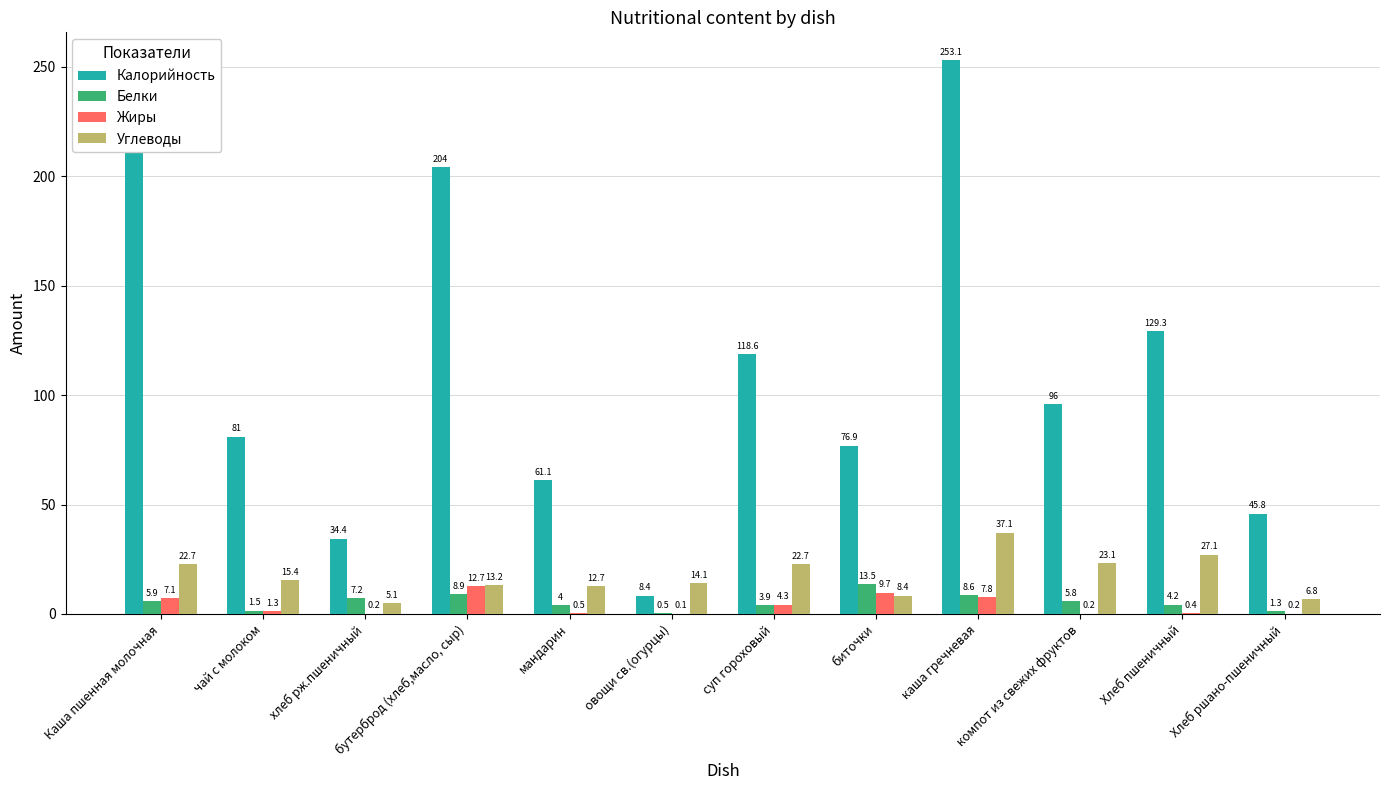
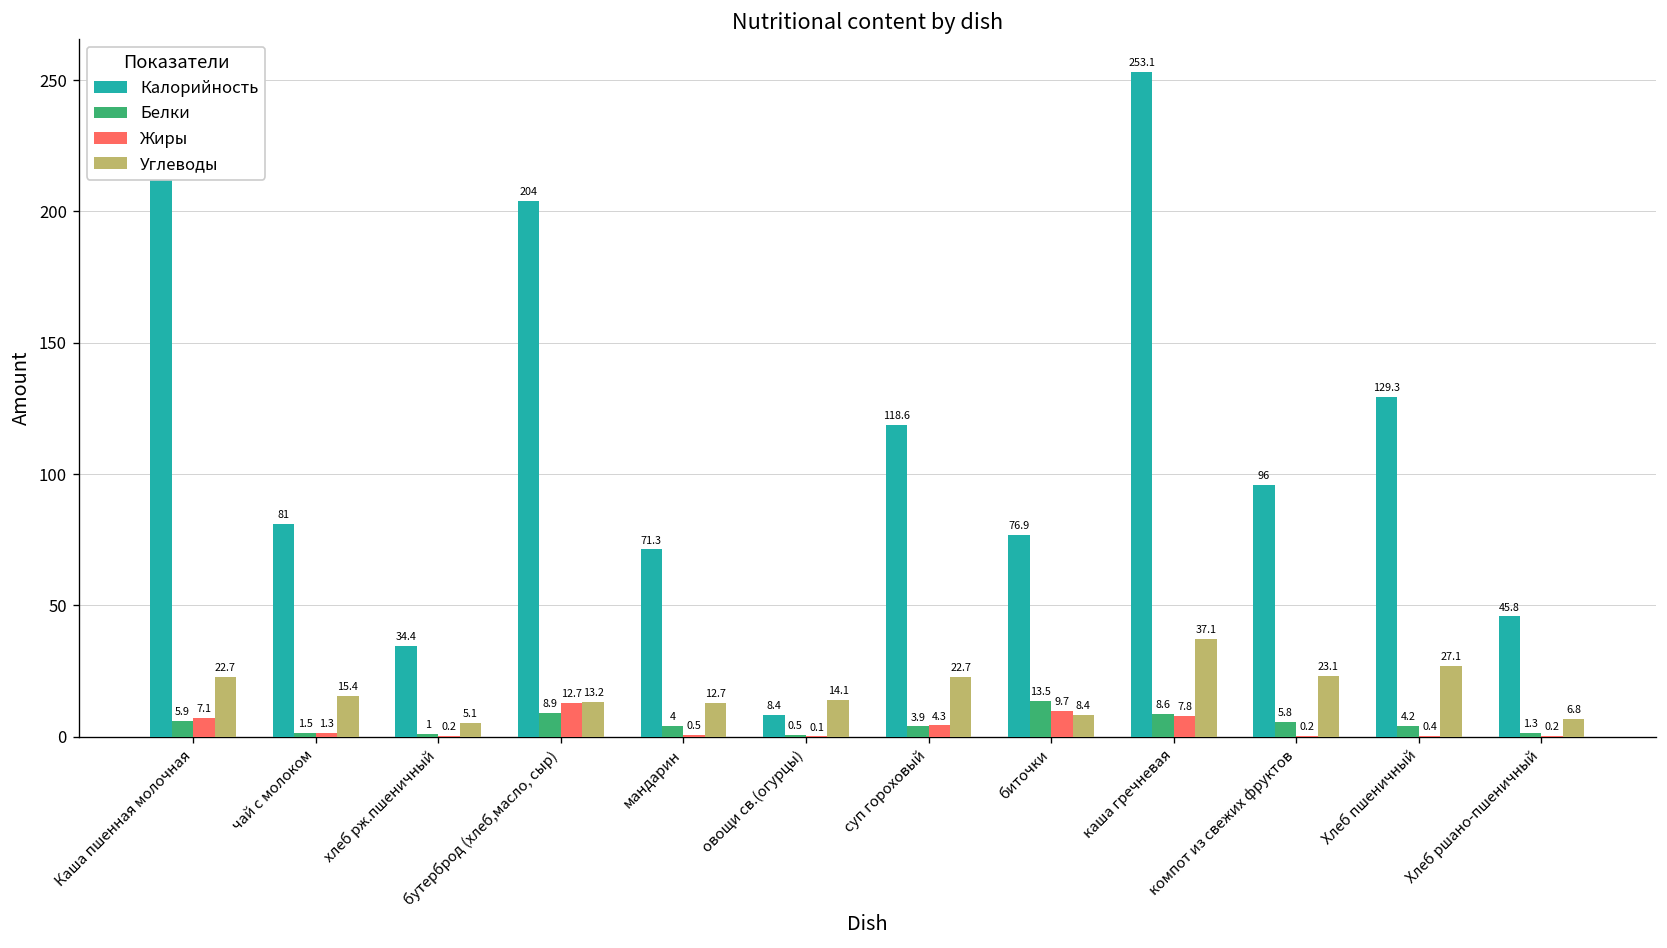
Белки, хлеб рж.пшеничный: 7.2 -> 1
Калорийность, мандарин: 61.1 -> 71.3
